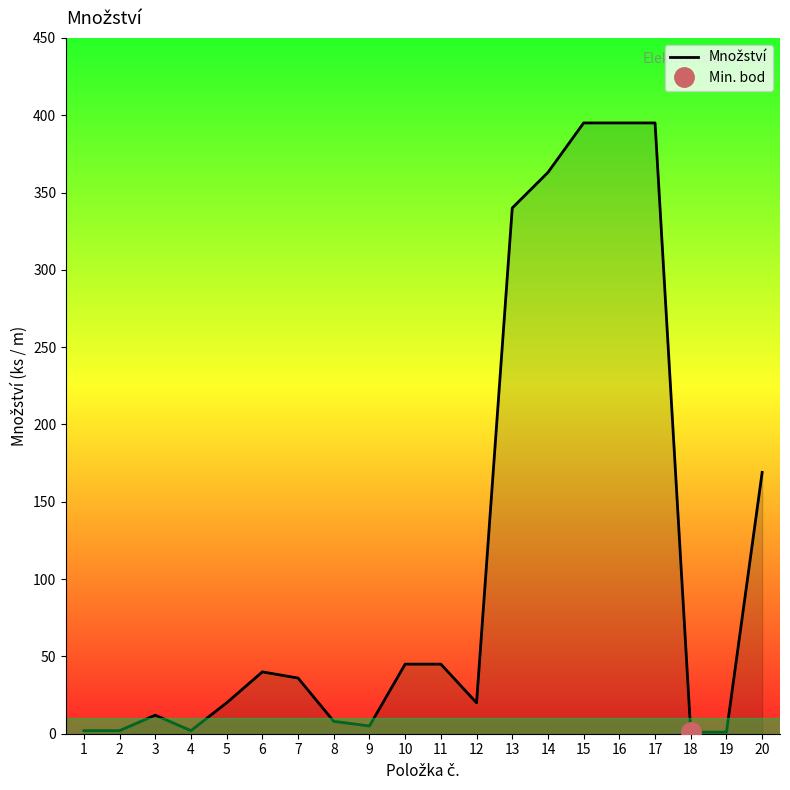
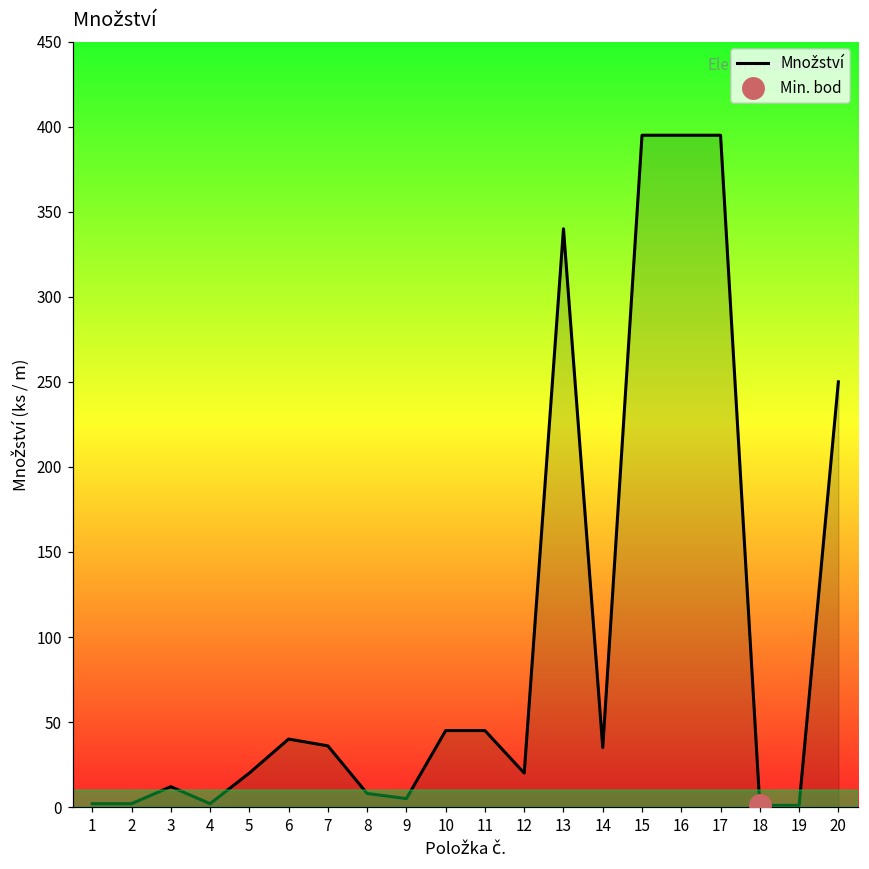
Množství, 14: 363 -> 35
Množství, 20: 169 -> 250
